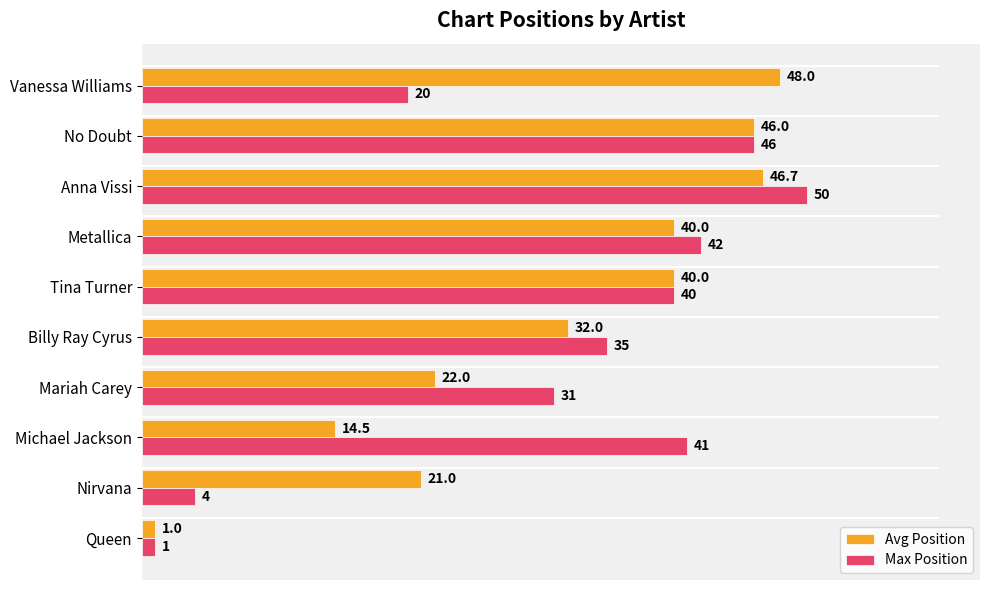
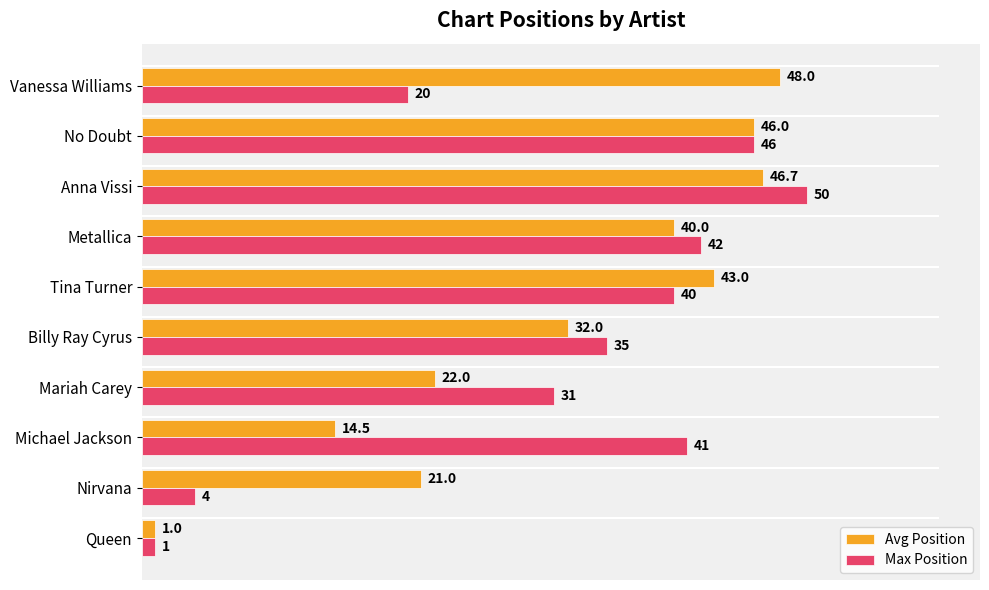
Avg Position, Tina Turner: 40.0 -> 43.0
